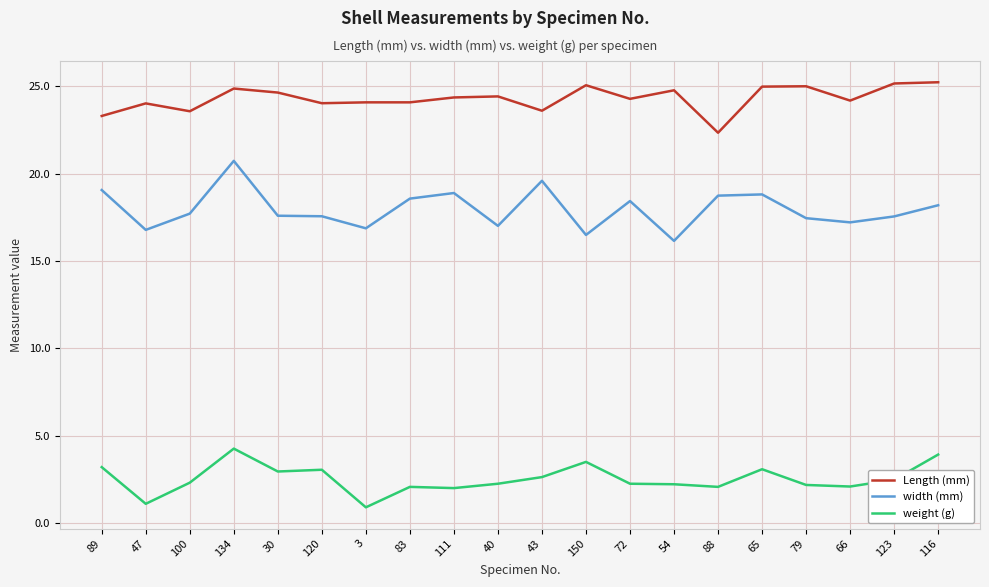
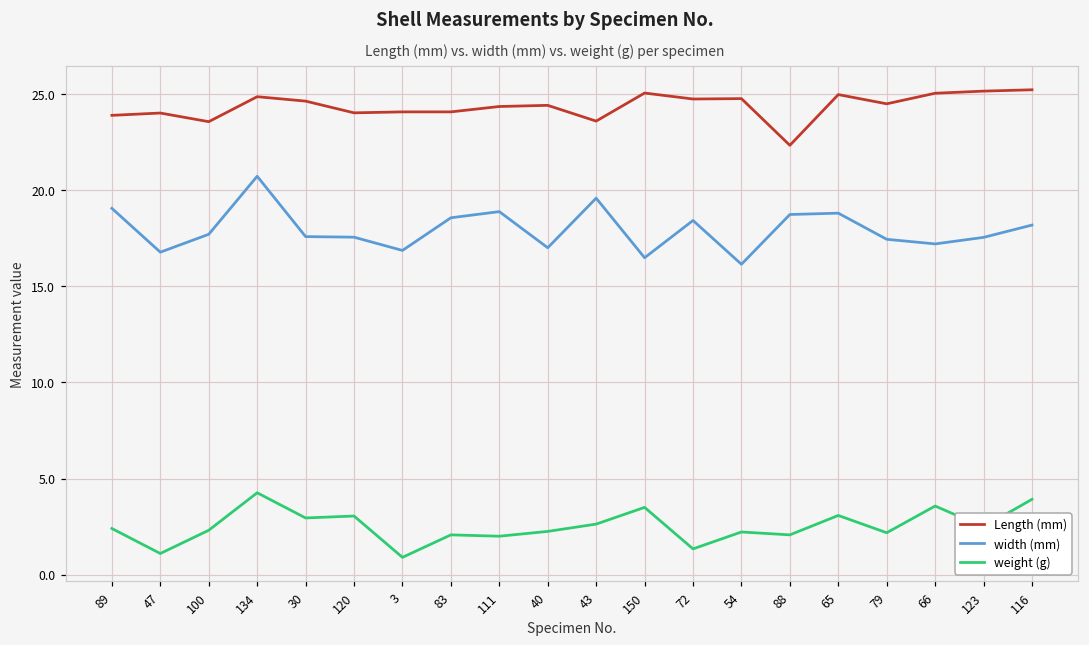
Length (mm), 89: 23.3 -> 23.9
weight (g), 89: 3.2 -> 2.4
Length (mm), 72: 24.3 -> 24.8
weight (g), 72: 2.3 -> 1.3
Length (mm), 79: 25.0 -> 24.5
Length (mm), 66: 24.2 -> 25.1
weight (g), 66: 2.1 -> 3.6
